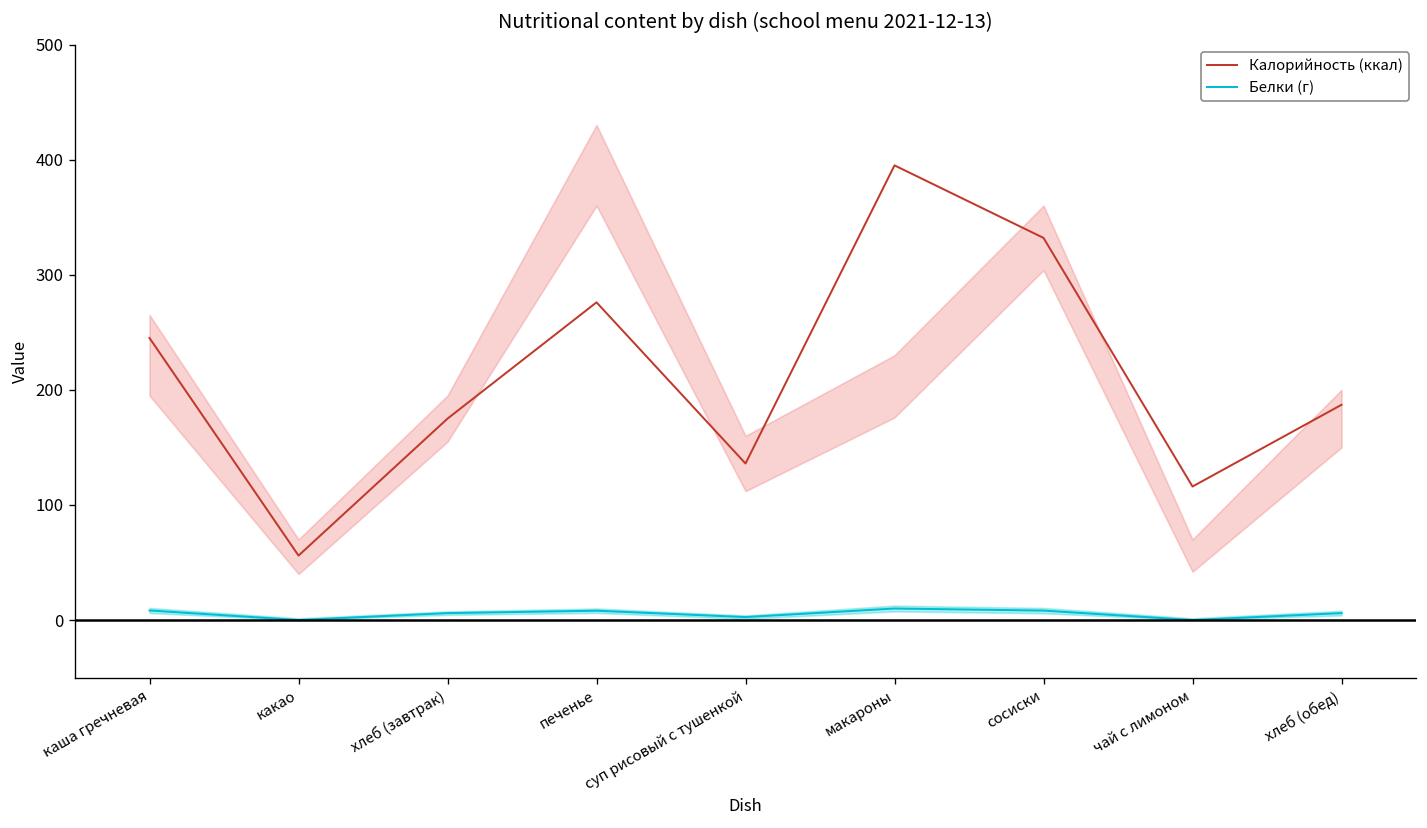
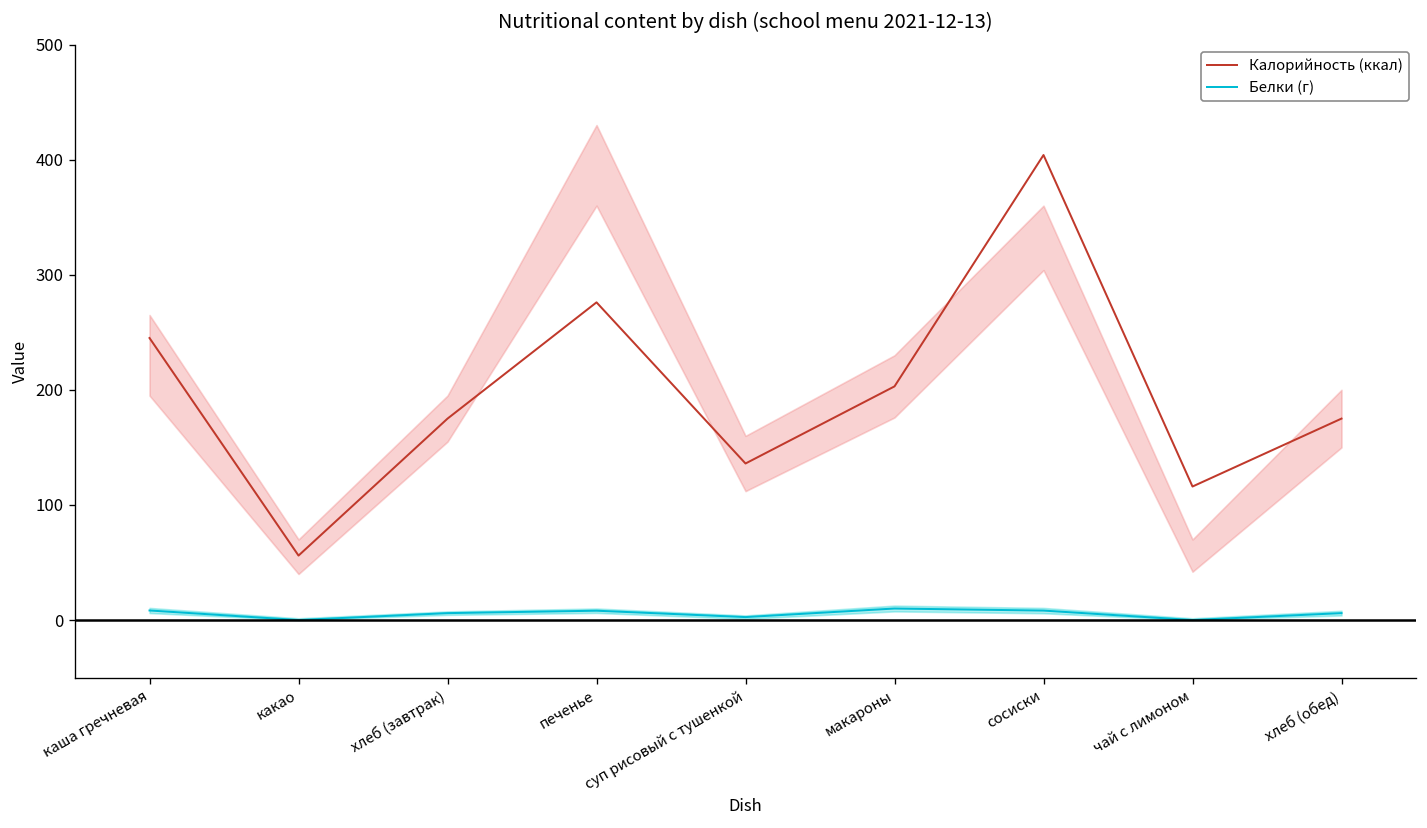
Калорийность (ккал), макароны: 400 -> 200
Калорийность (ккал), сосиски: 330 -> 400
Калорийность (ккал), хлеб (обед): 190 -> 180
